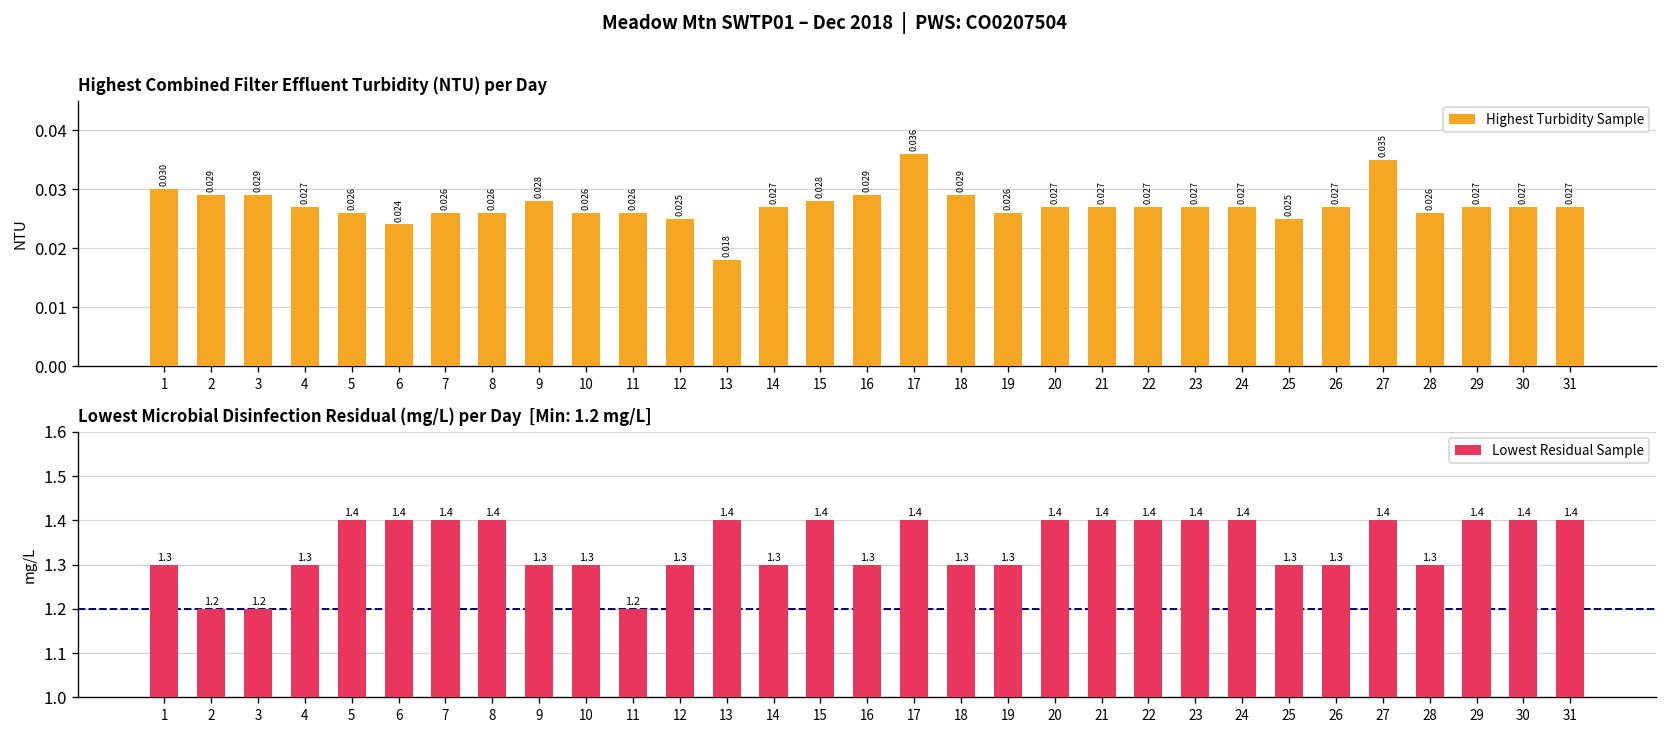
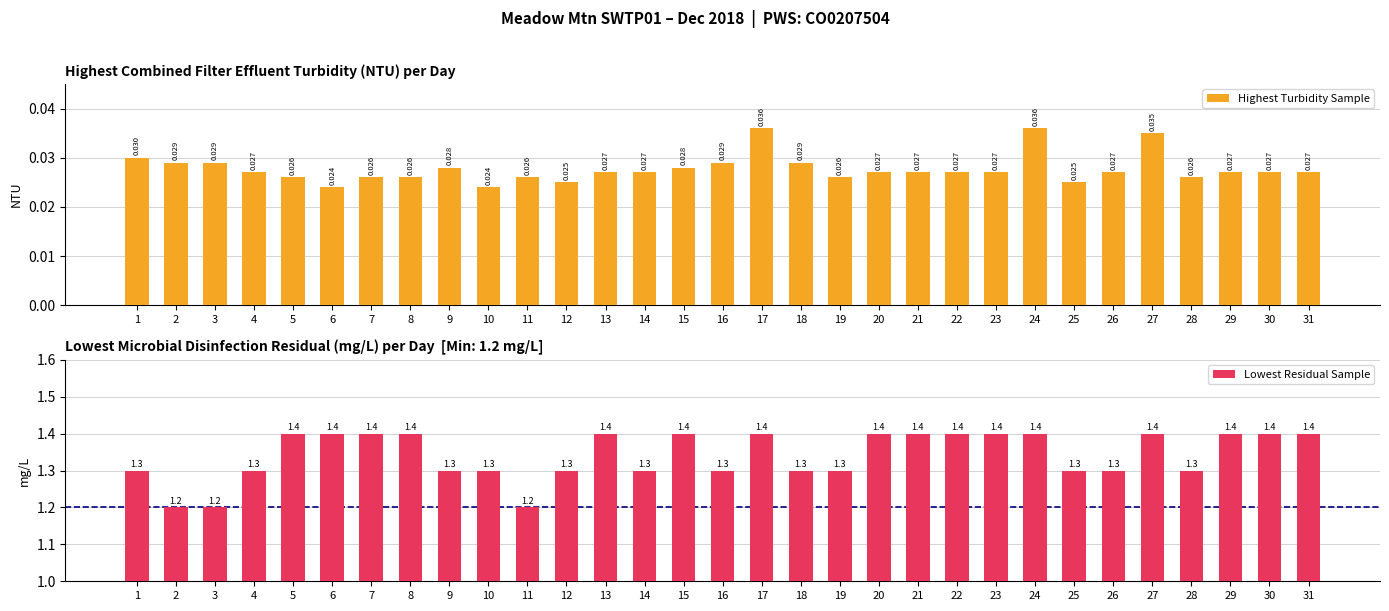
Highest Combined Filter Effluent Turbidity (NTU) per Day, 10: 0.026 -> 0.024
Highest Combined Filter Effluent Turbidity (NTU) per Day, 13: 0.018 -> 0.027
Highest Combined Filter Effluent Turbidity (NTU) per Day, 24: 0.027 -> 0.036
